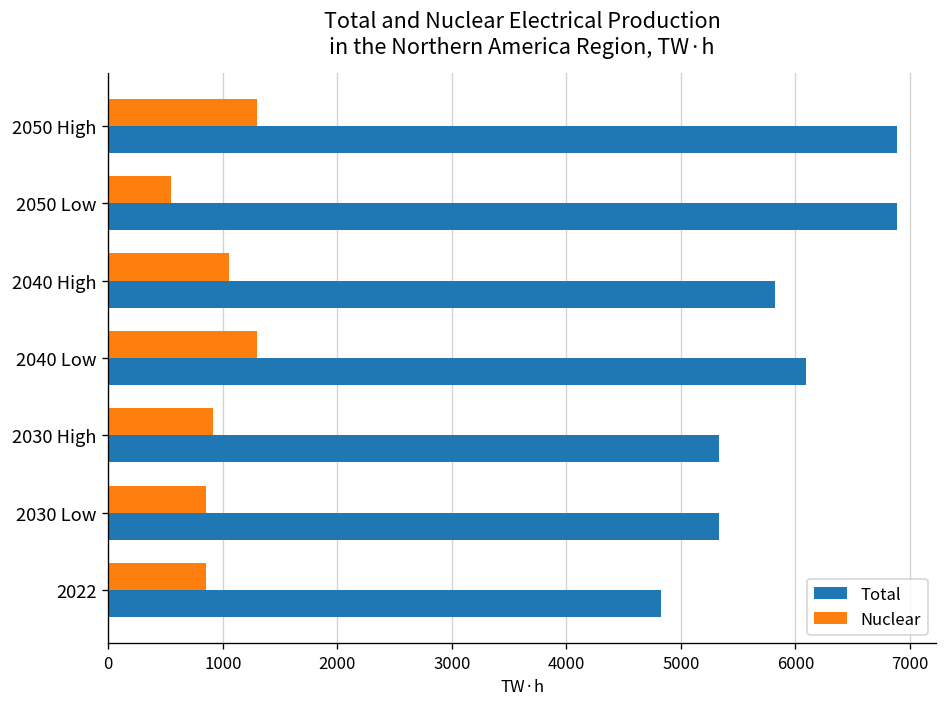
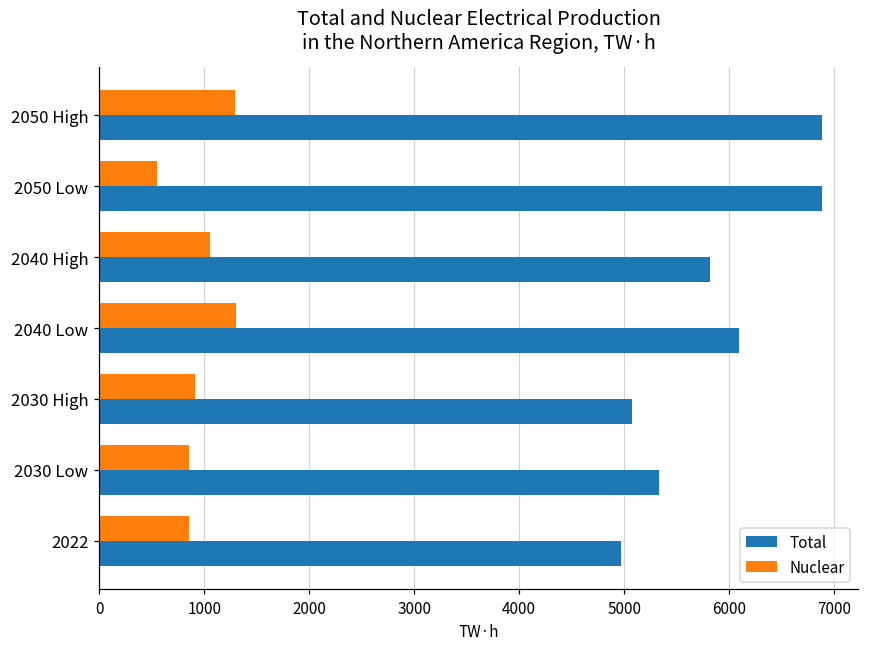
Total, 2030 High: 5300 -> 5100
Total, 2022: 4800 -> 5000
